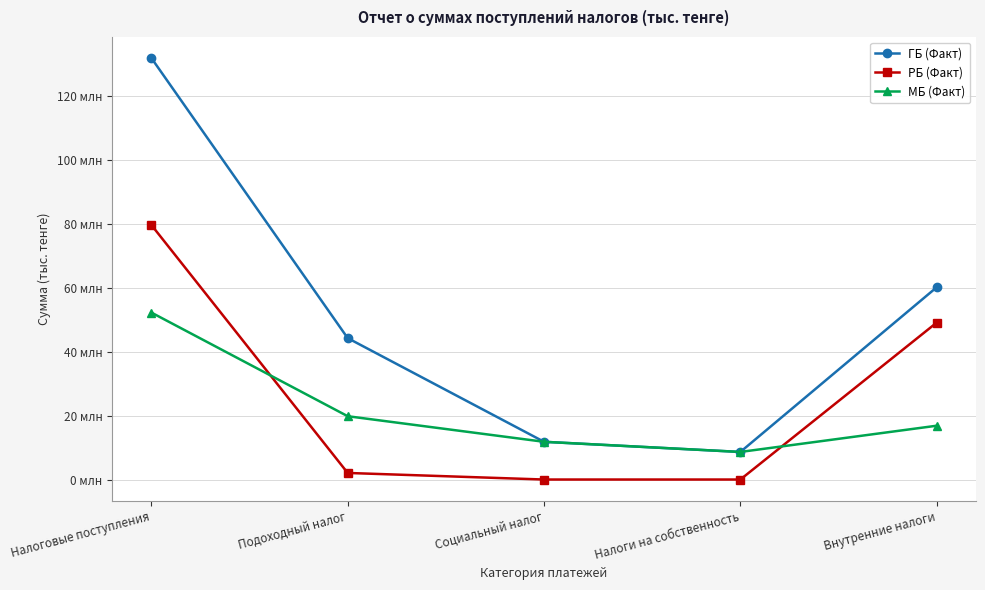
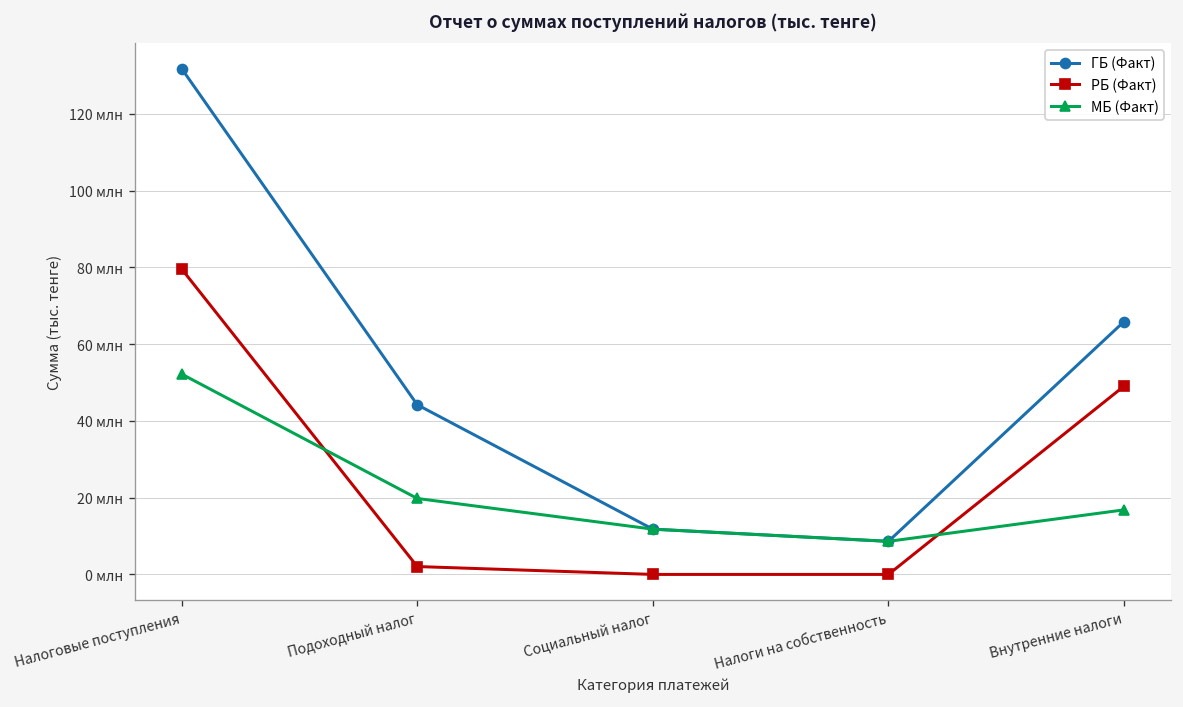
ГБ (Факт), Внутренние налоги: 60 млн -> 66 млн
